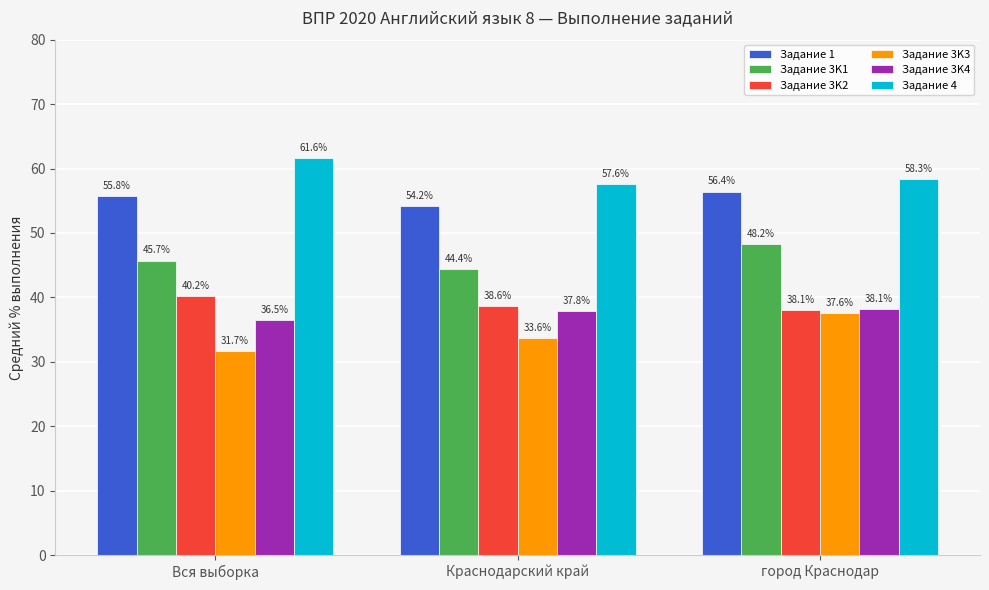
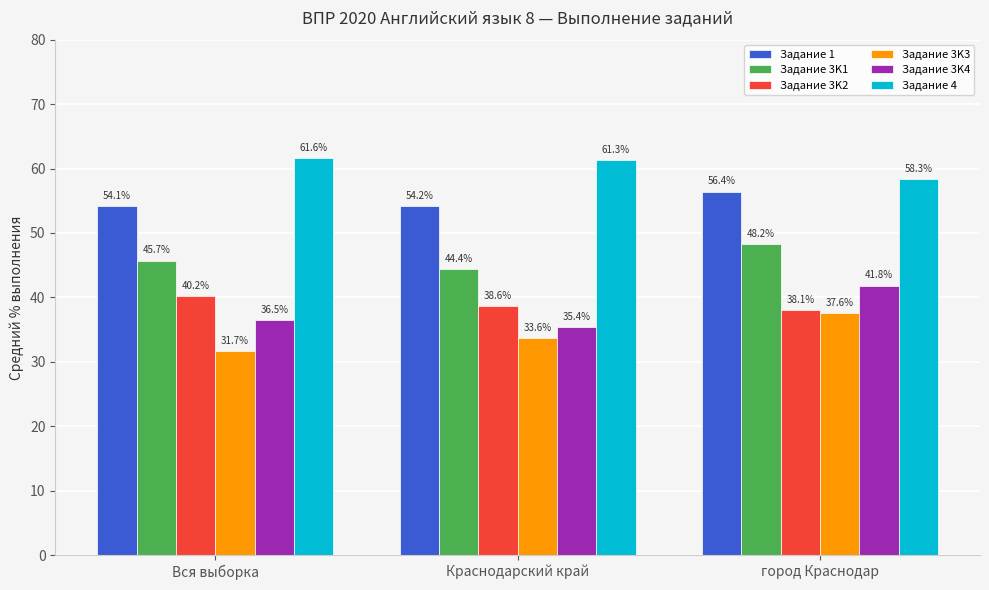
Задание 1, Вся выборка: 55.8% -> 54.1%
Задание 3K4, Краснодарский край: 37.8% -> 35.4%
Задание 4, Краснодарский край: 57.6% -> 61.3%
Задание 3K4, город Краснодар: 38.1% -> 41.8%
